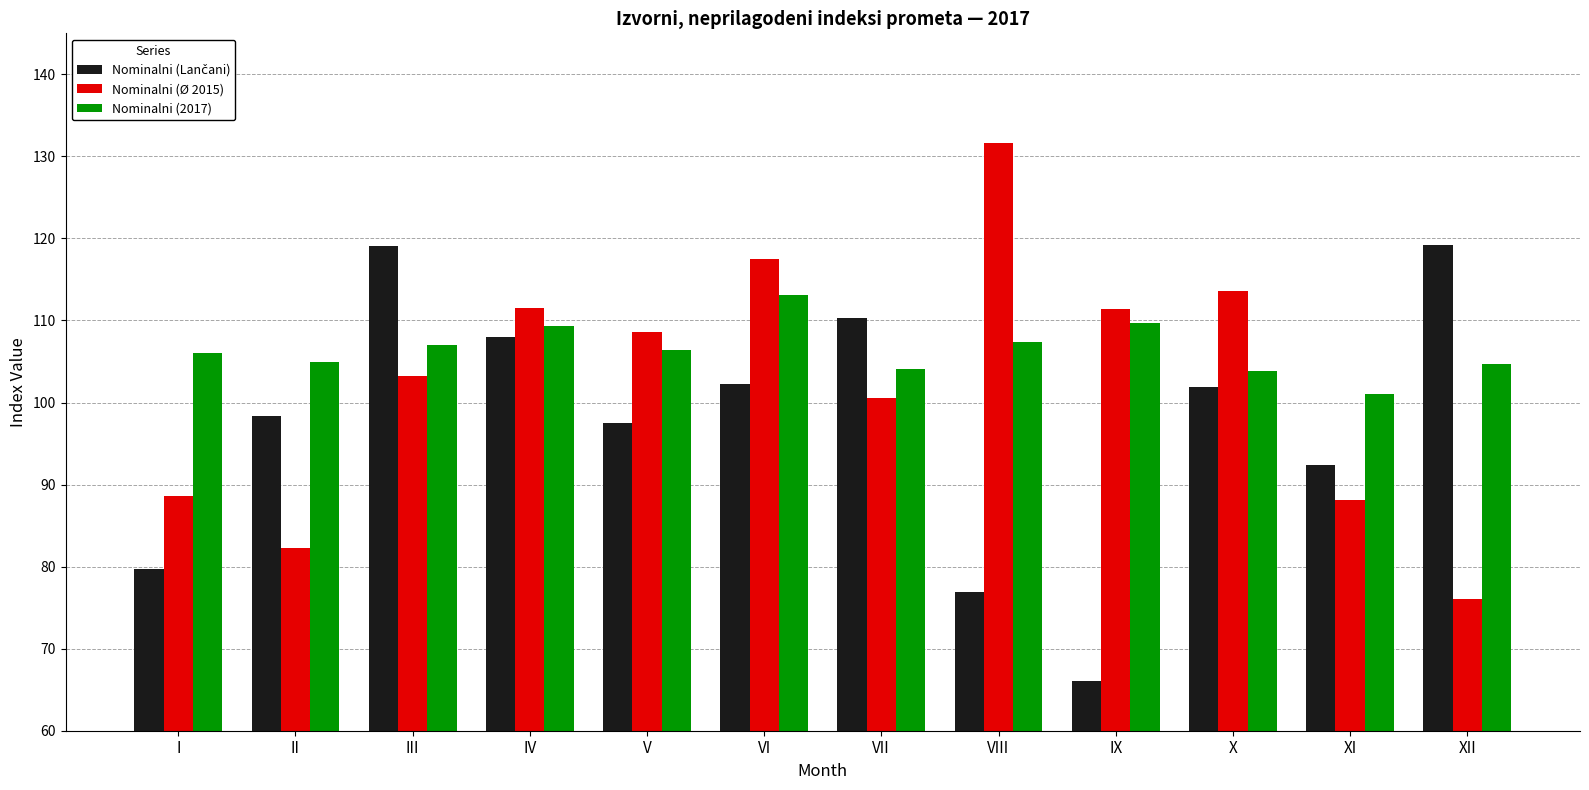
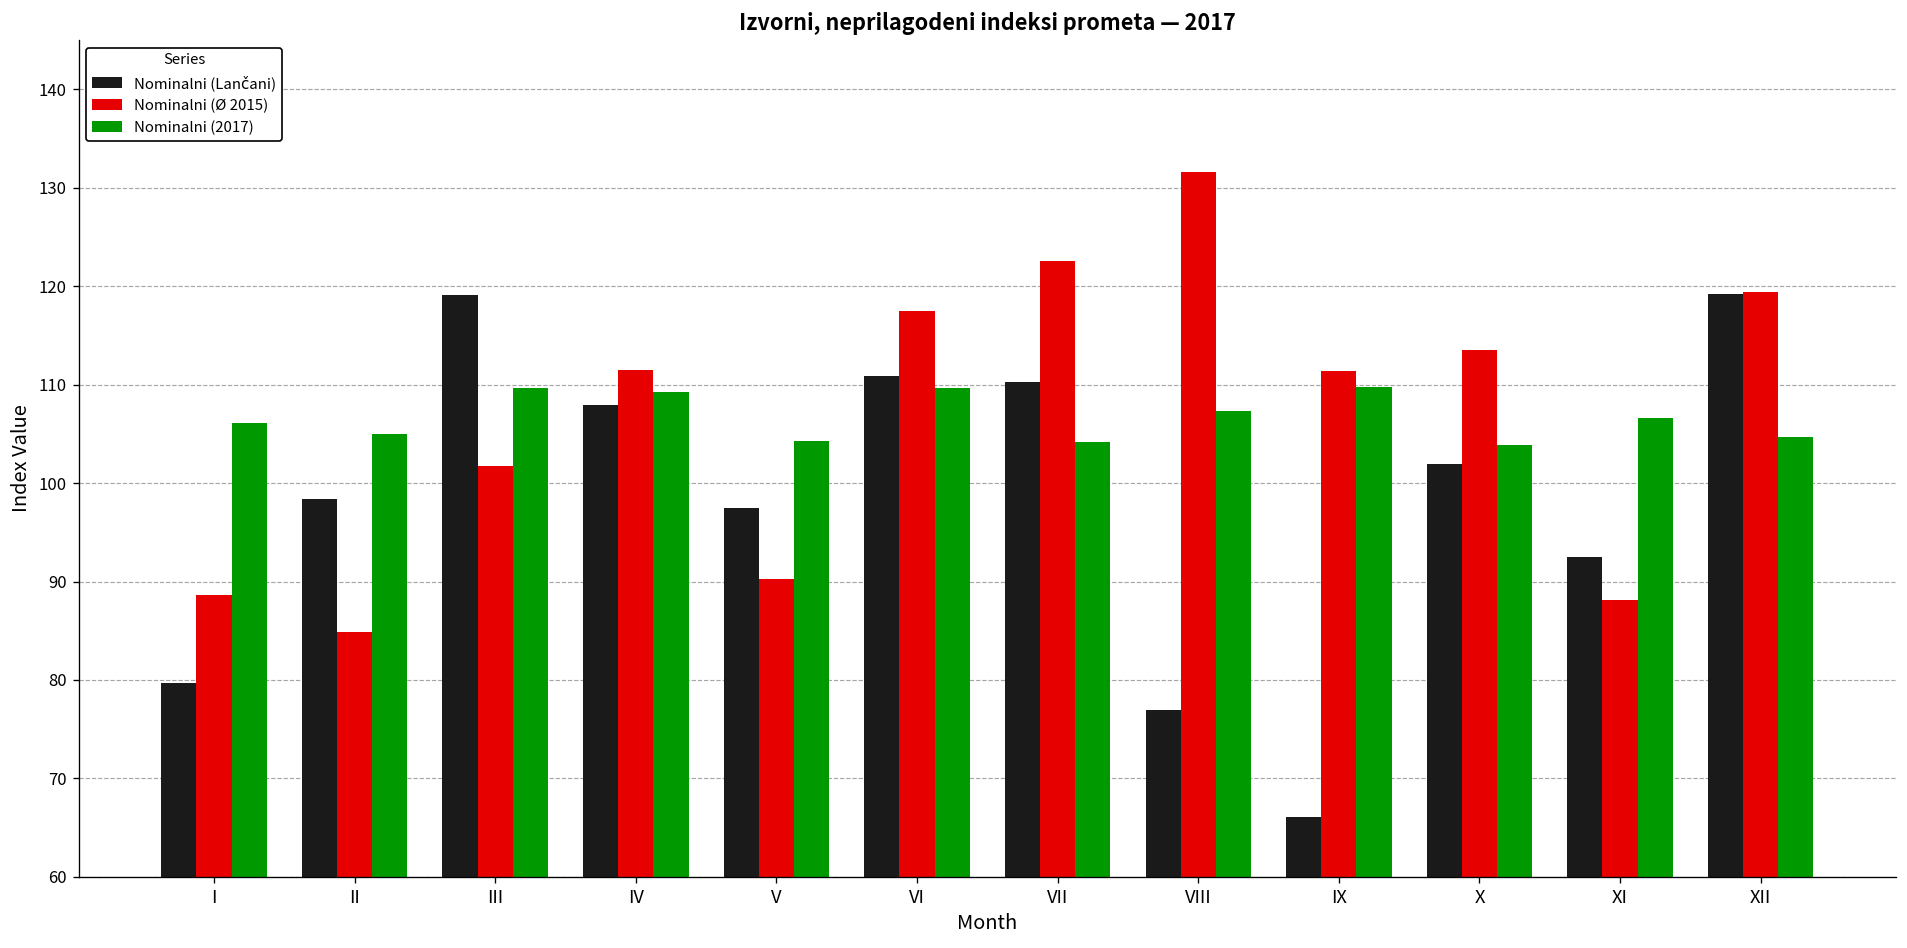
Nominalni (Ø 2015), II: 82 -> 85
Nominalni (Ø 2015), III: 103 -> 102
Nominalni (2017), III: 107 -> 110
Nominalni (Ø 2015), V: 109 -> 90
Nominalni (2017), V: 106 -> 104
Nominalni (Lančani), VI: 102 -> 111
Nominalni (2017), VI: 113 -> 110
Nominalni (Ø 2015), VII: 101 -> 123
Nominalni (2017), XI: 101 -> 107
Nominalni (Ø 2015), XII: 76 -> 119
